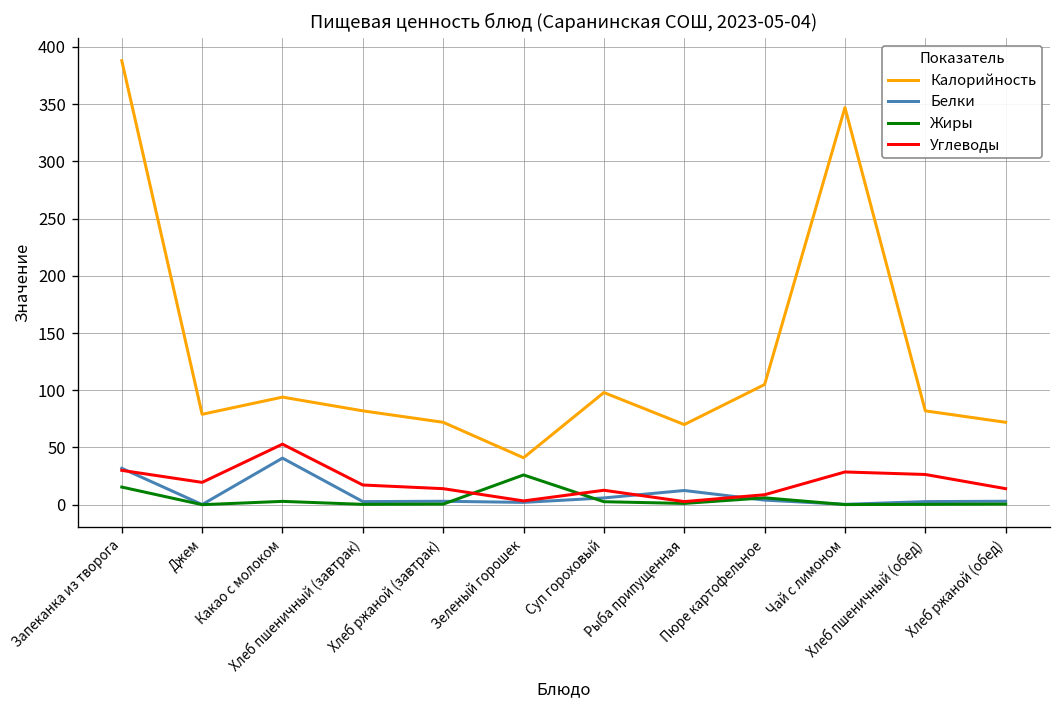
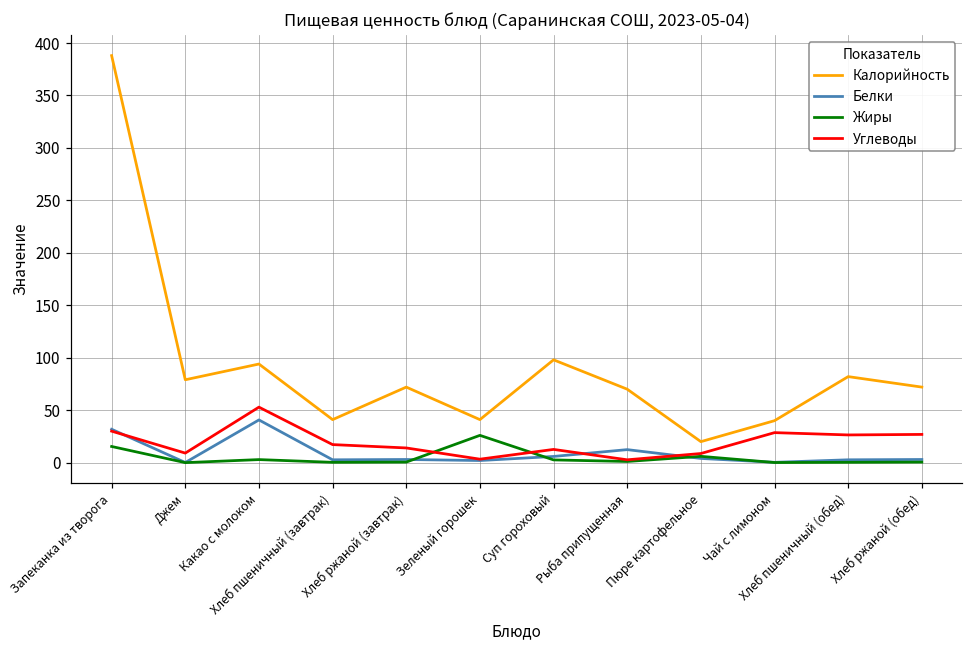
Углеводы, Джем: 20 -> 10
Калорийность, Хлеб пшеничный (завтрак): 80 -> 40
Калорийность, Пюре картофельное: 110 -> 20
Калорийность, Чай с лимоном: 350 -> 40
Углеводы, Хлеб ржаной (обед): 10 -> 30
